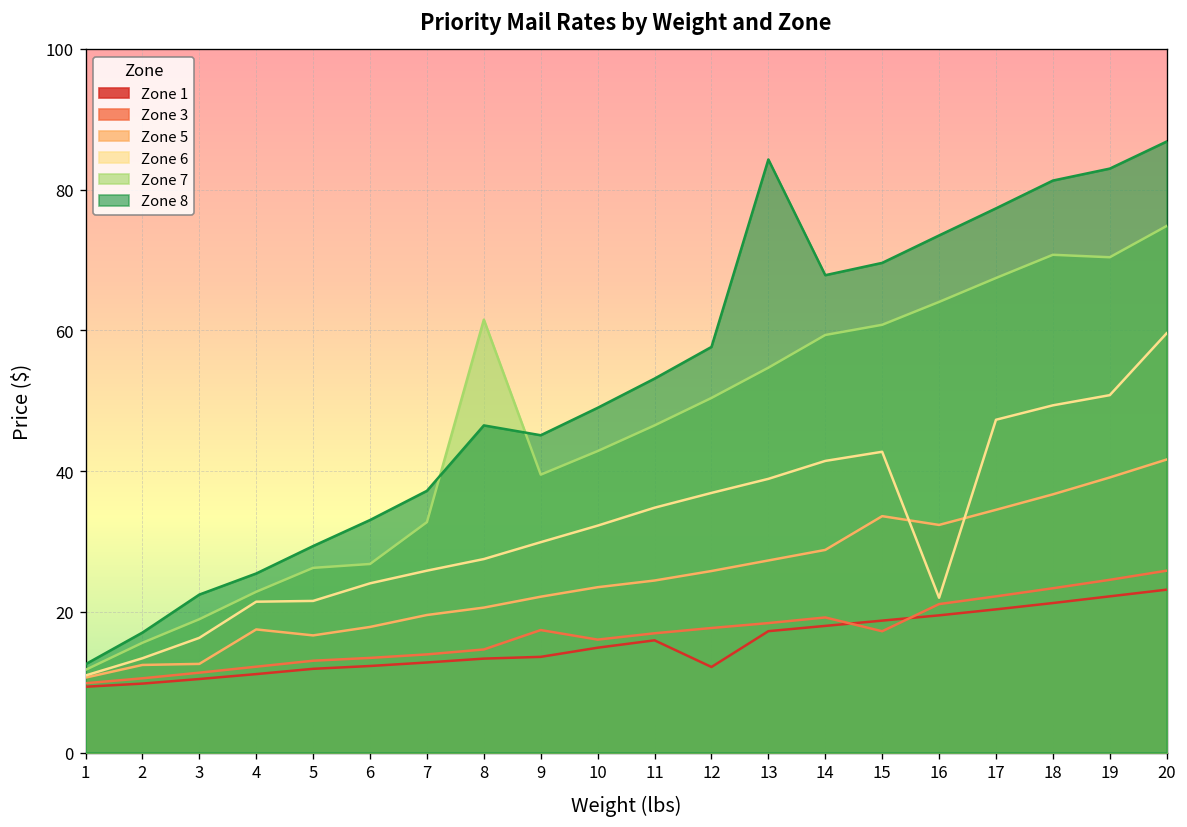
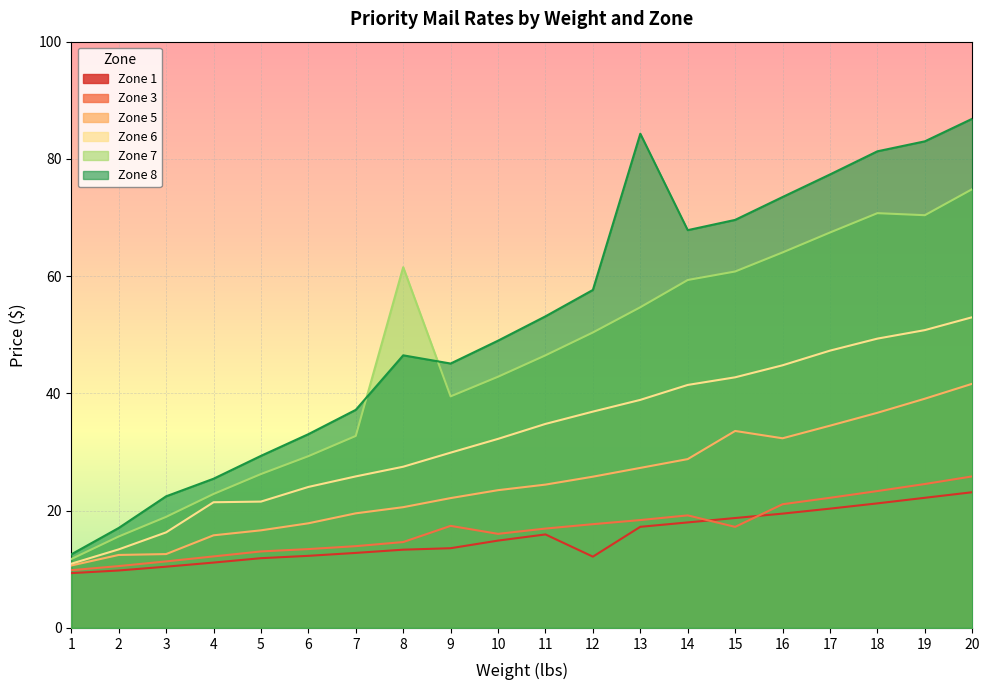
Zone 5, 4: 18 -> 16
Zone 7, 6: 27 -> 29
Zone 6, 16: 22 -> 45
Zone 6, 20: 60 -> 53
